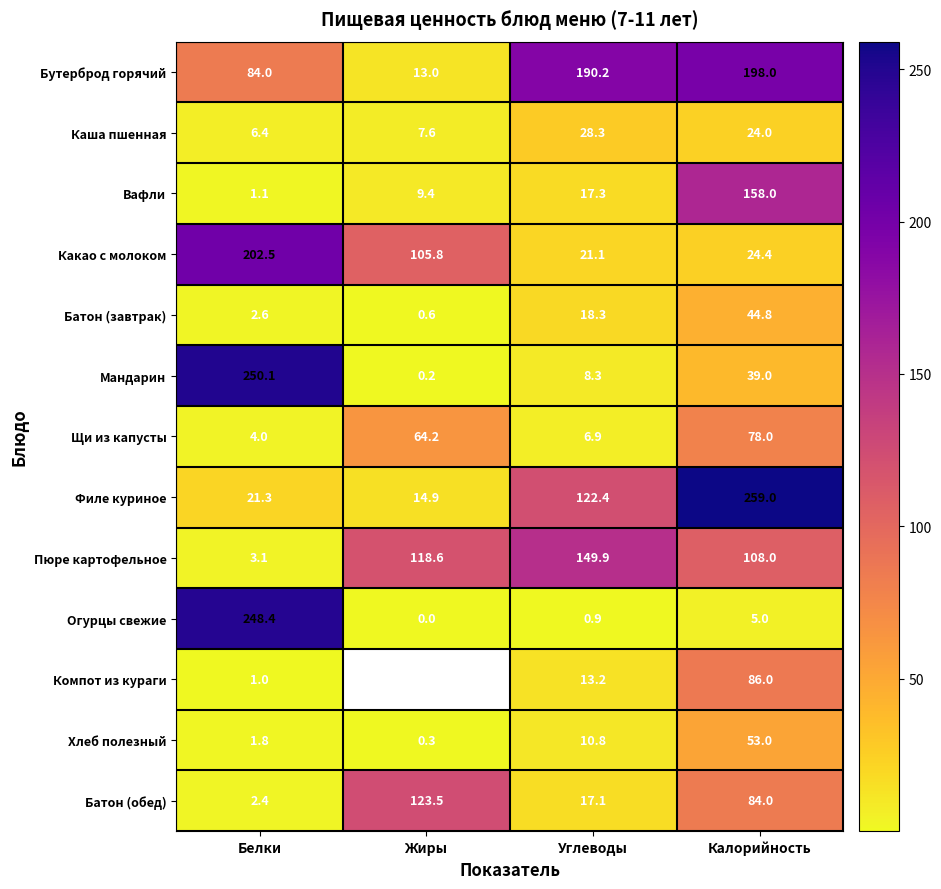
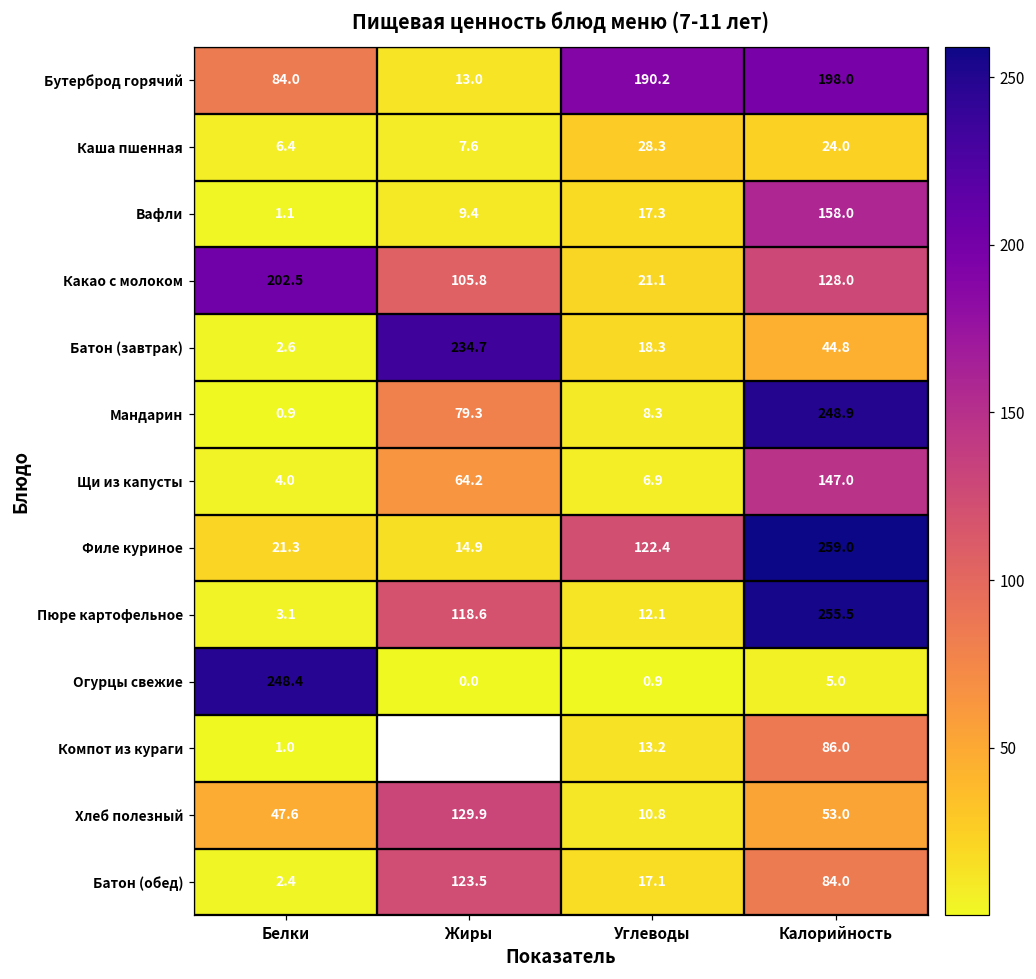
Какао с молоком, Калорийность: 24.4 -> 128.0
Батон (завтрак), Жиры: 0.6 -> 234.7
Мандарин, Белки: 250.1 -> 0.9
Мандарин, Жиры: 0.2 -> 79.3
Мандарин, Калорийность: 39.0 -> 248.9
Щи из капусты, Калорийность: 78.0 -> 147.0
Пюре картофельное, Углеводы: 149.9 -> 12.1
Пюре картофельное, Калорийность: 108.0 -> 255.5
Хлеб полезный, Белки: 1.8 -> 47.6
Хлеб полезный, Жиры: 0.3 -> 129.9
